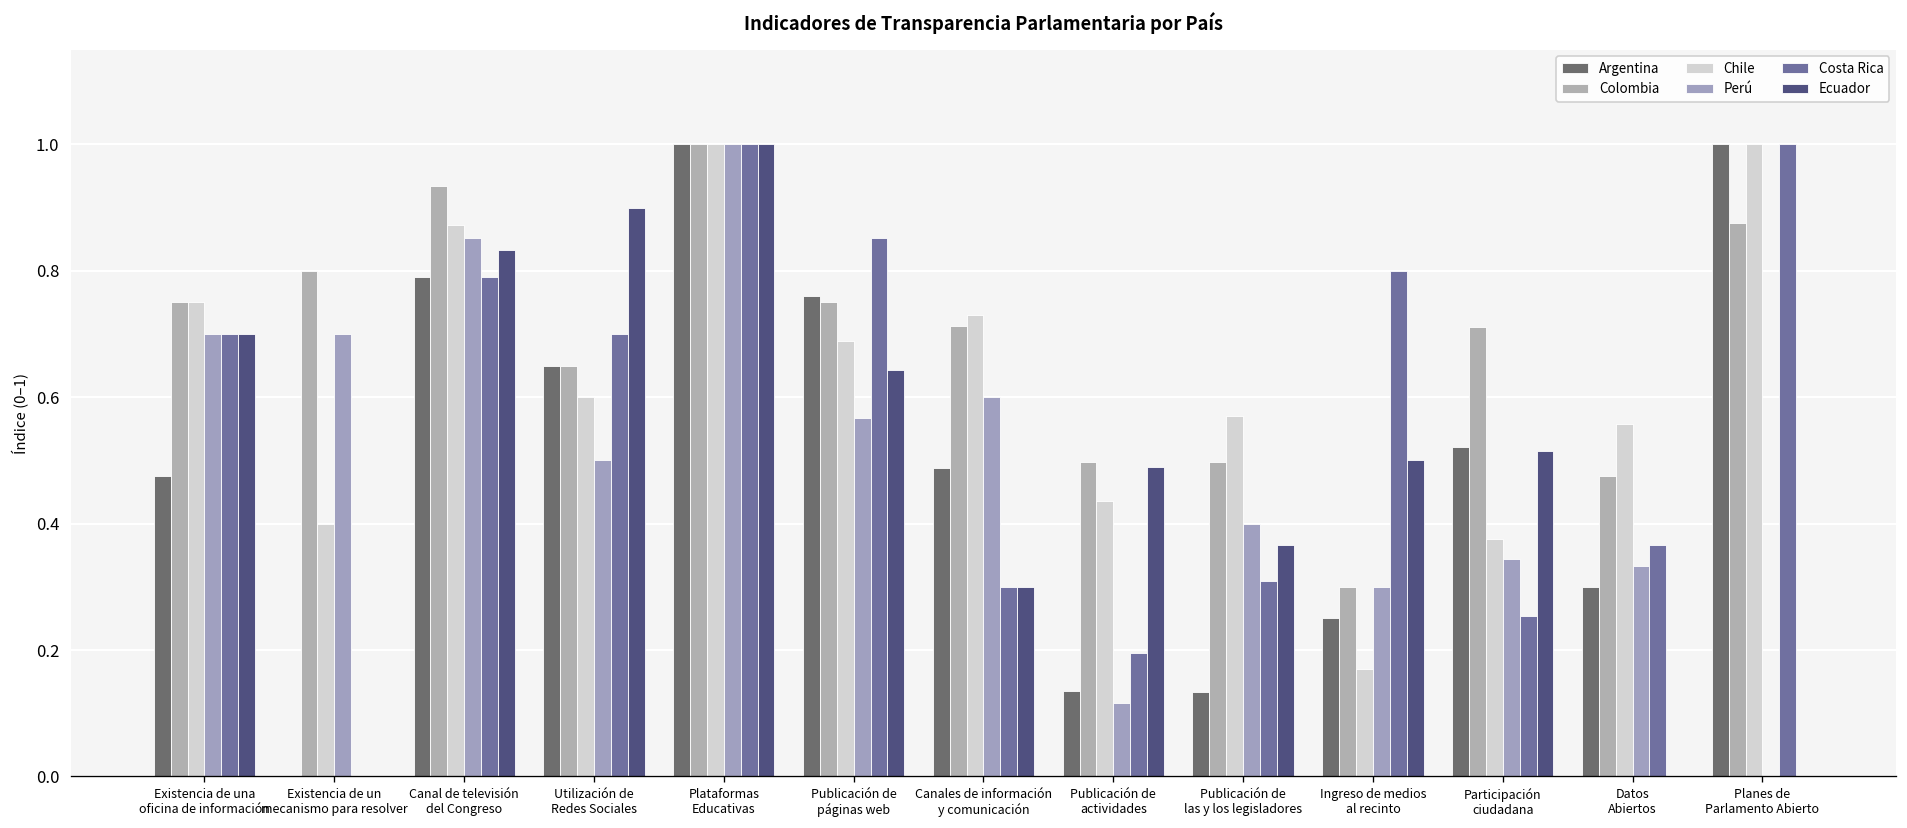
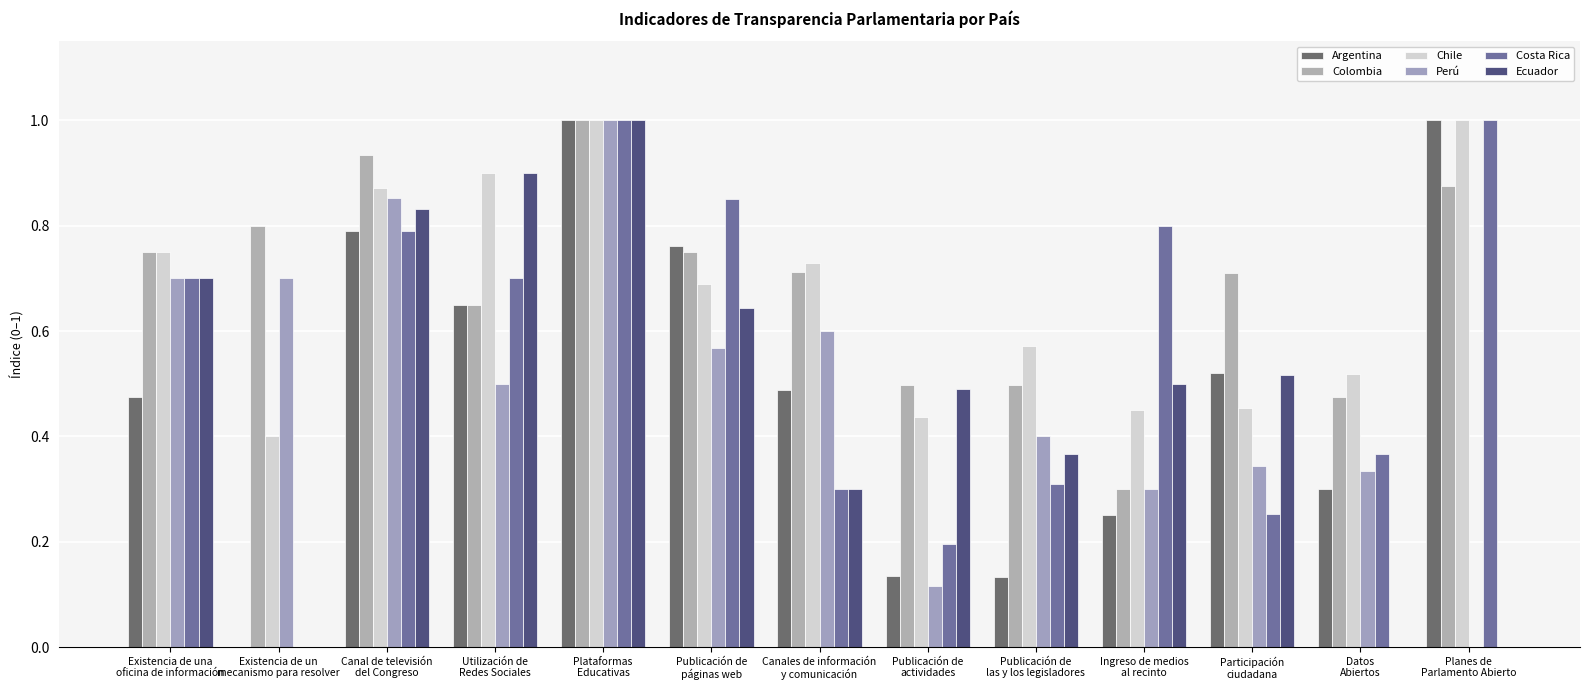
Chile, Utilización de Redes Sociales: 0.6 -> 0.9
Chile, Ingreso de medios al recinto: 0.17 -> 0.45
Chile, Participación ciudadana: 0.38 -> 0.45
Chile, Datos Abiertos: 0.56 -> 0.52
